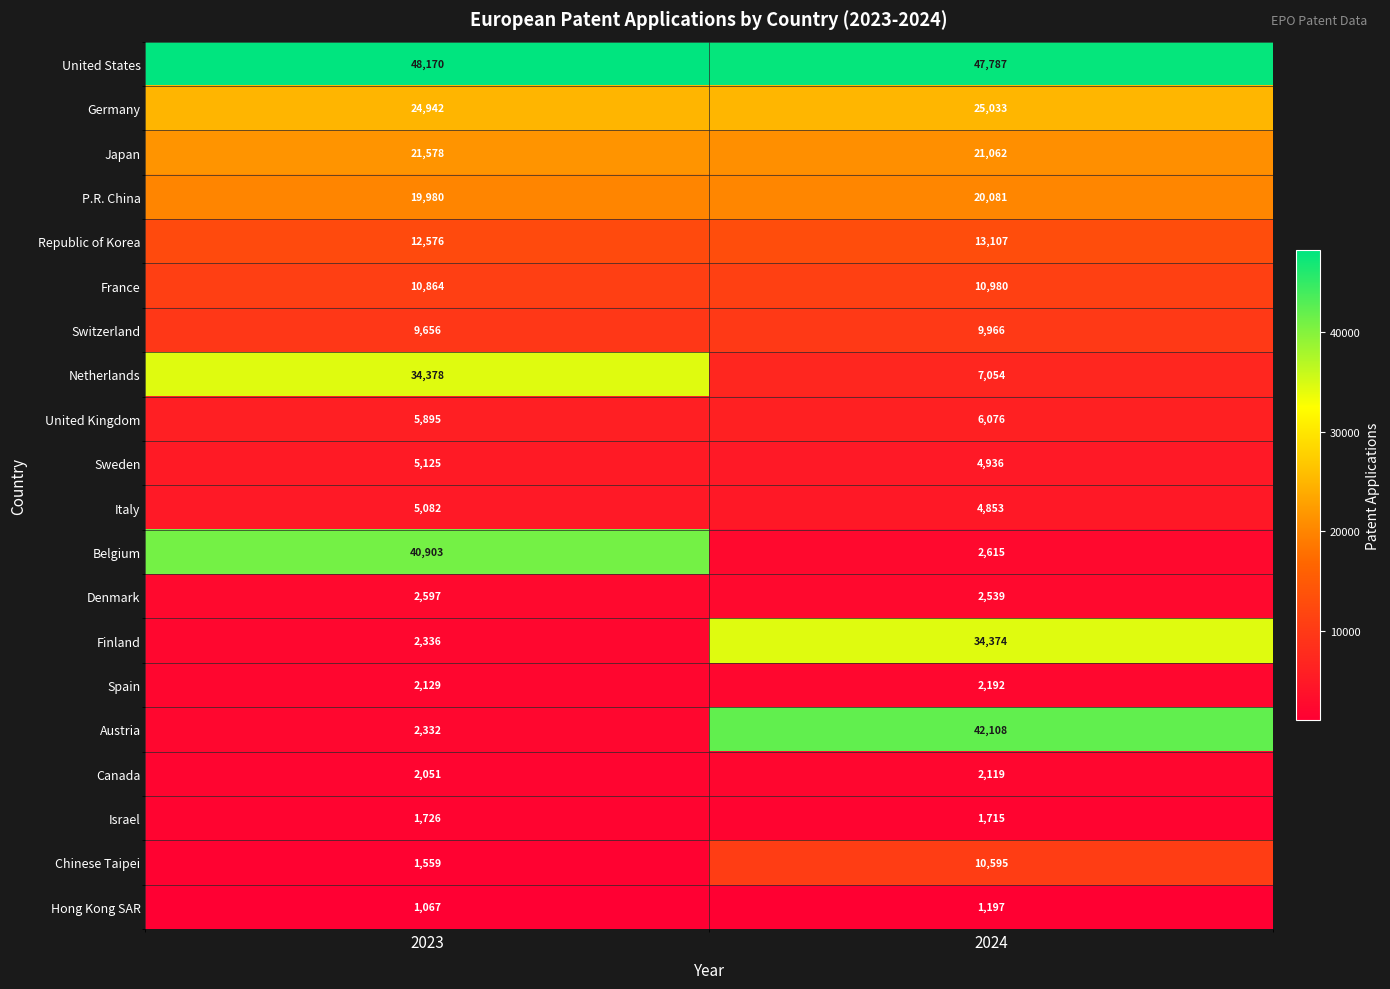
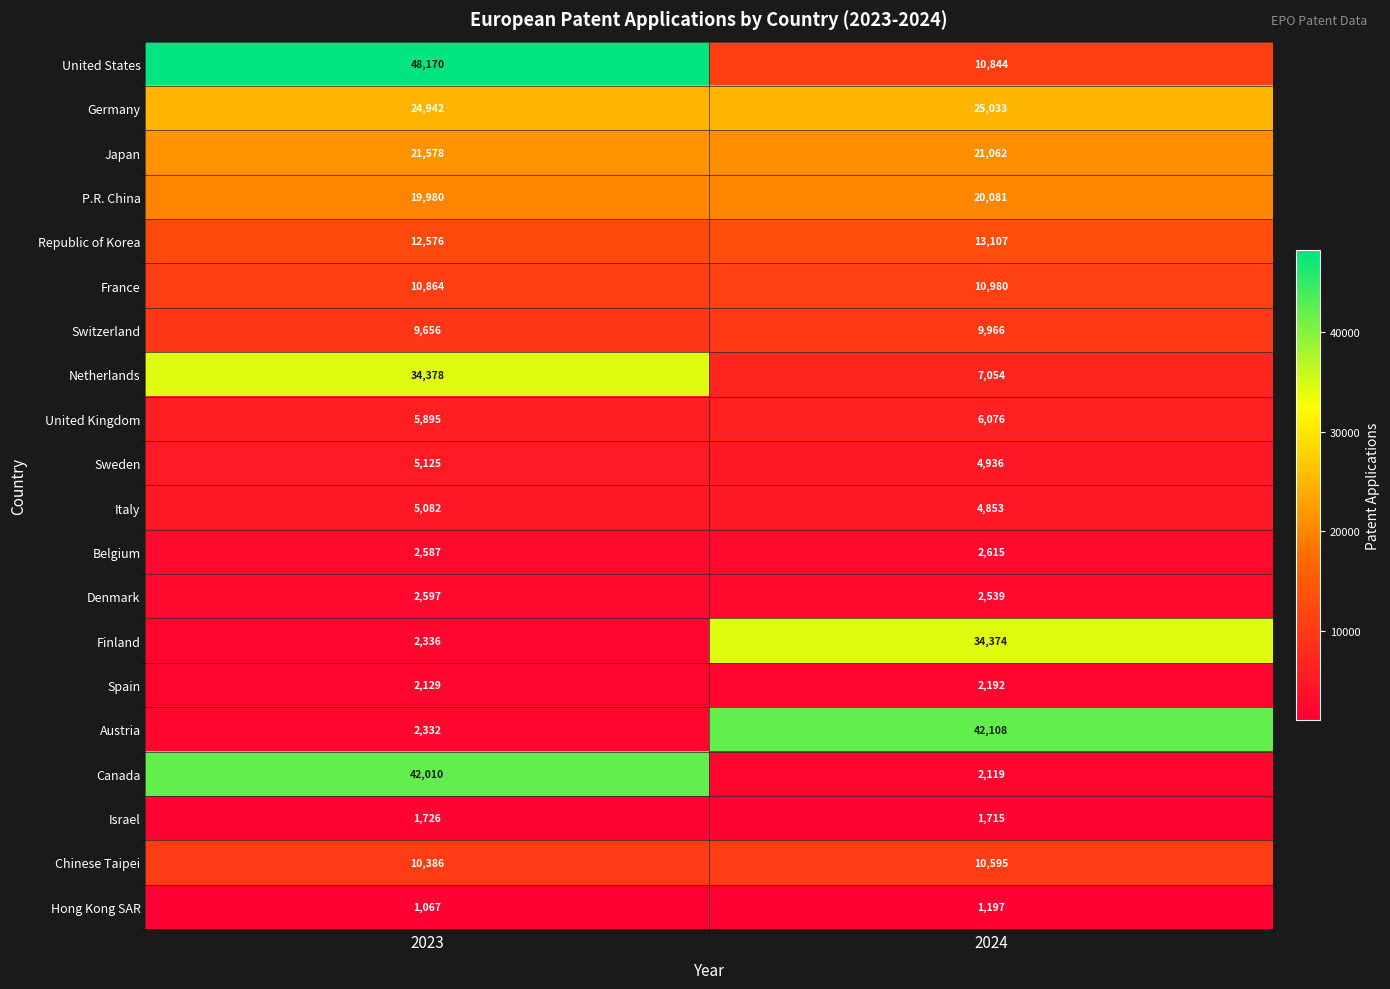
United States, 2024: 47,787 -> 10,844
Belgium, 2023: 40,903 -> 2,587
Canada, 2023: 2,051 -> 42,010
Chinese Taipei, 2023: 1,559 -> 10,386
